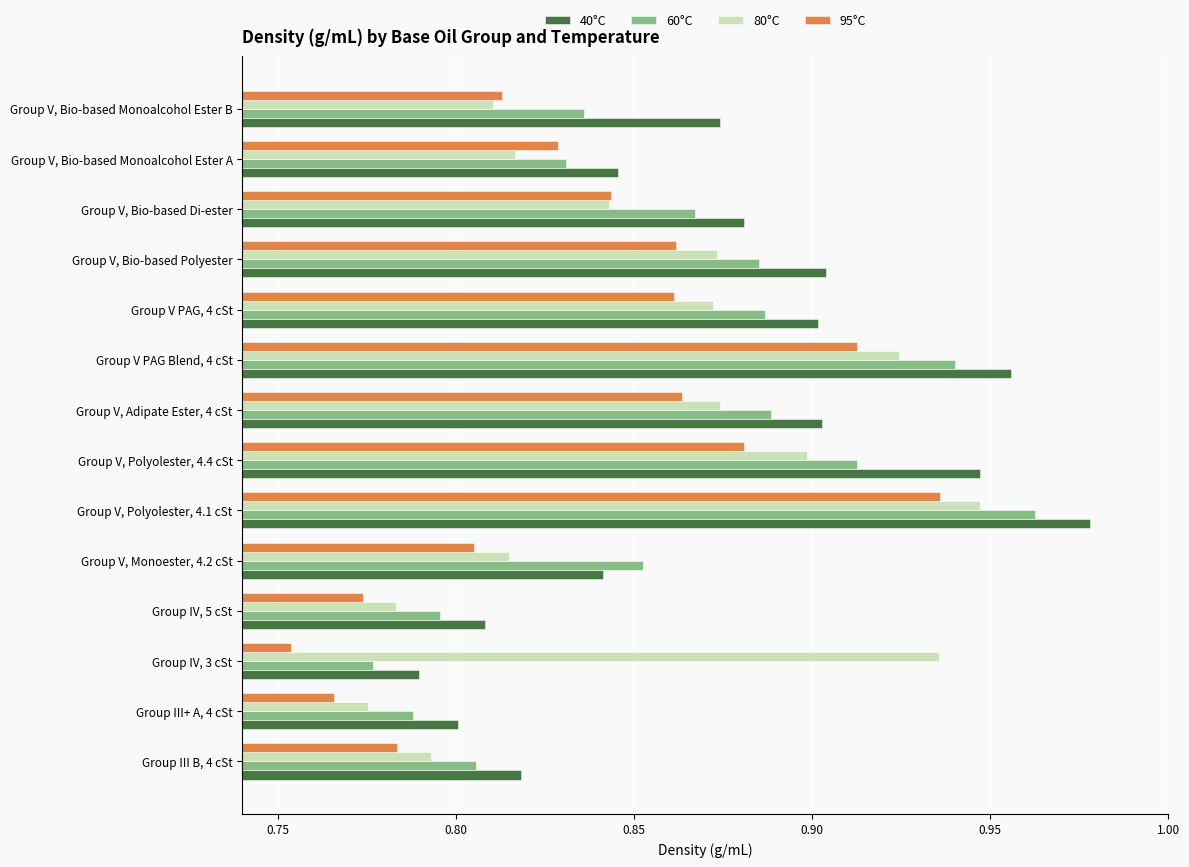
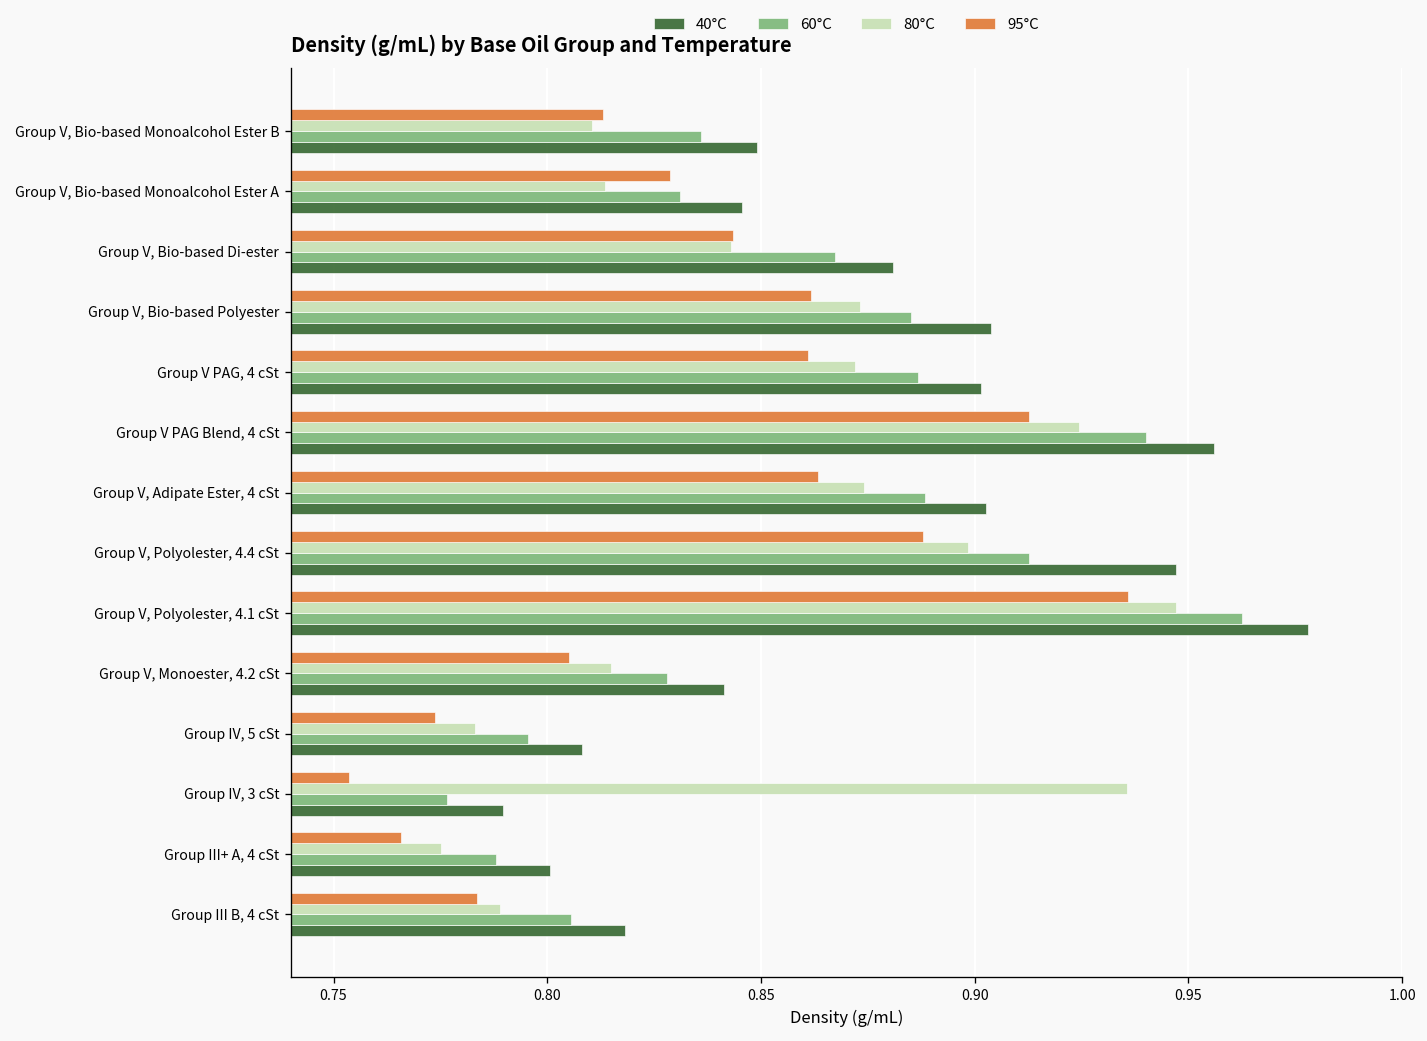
40°C, Group V, Bio-based Monoalcohol Ester B: 0.874 -> 0.849
80°C, Group V, Bio-based Monoalcohol Ester A: 0.817 -> 0.814
95°C, Group V, Polyolester, 4.4 cSt: 0.881 -> 0.888
60°C, Group V, Monoester, 4.2 cSt: 0.853 -> 0.828
80°C, Group III B, 4 cSt: 0.793 -> 0.789
